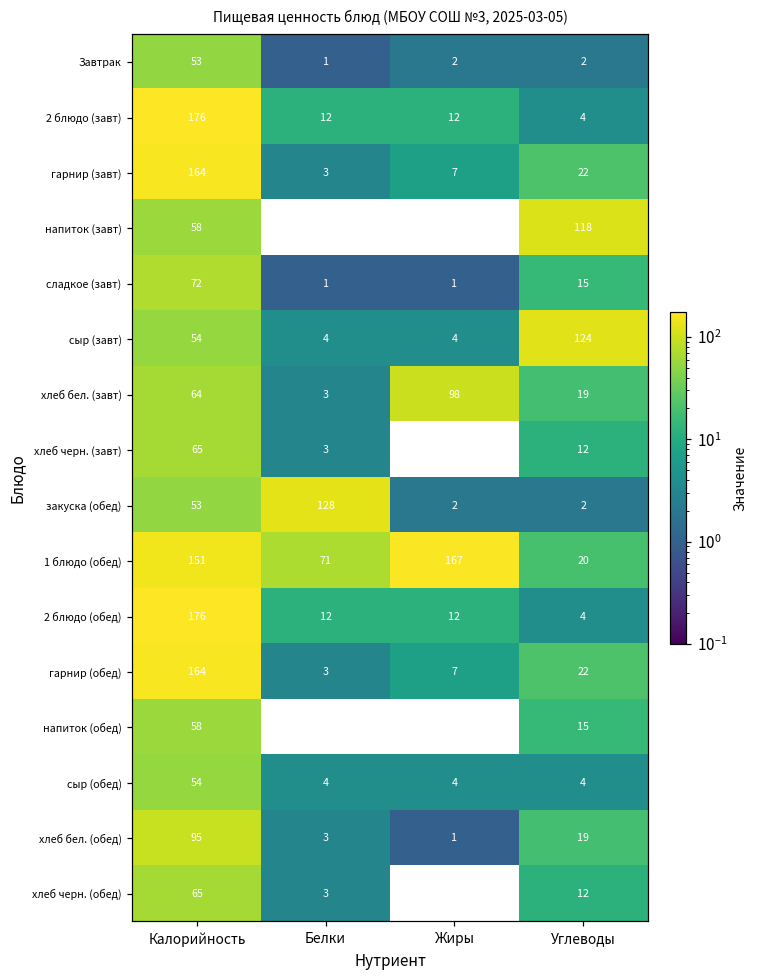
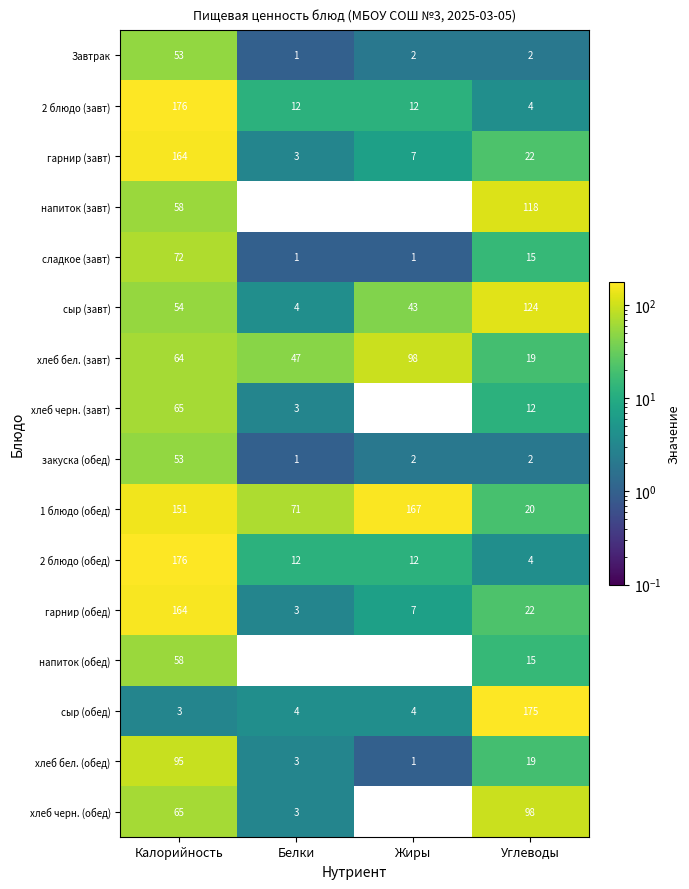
сыр (завт), Жиры: 4 -> 43
хлеб бел. (завт), Белки: 3 -> 47
закуска (обед), Белки: 128 -> 1
сыр (обед), Калорийность: 54 -> 3
сыр (обед), Углеводы: 4 -> 175
хлеб черн. (обед), Углеводы: 12 -> 98
